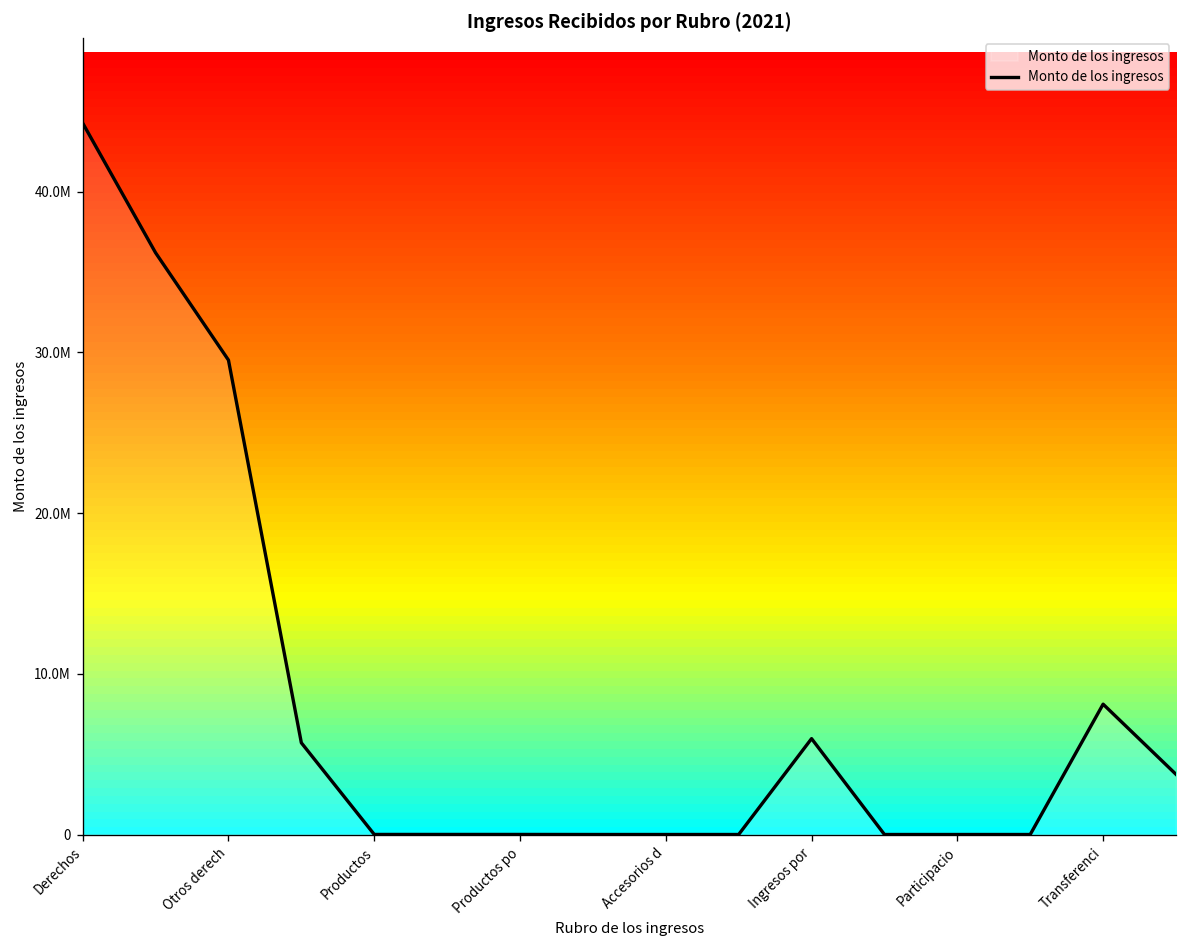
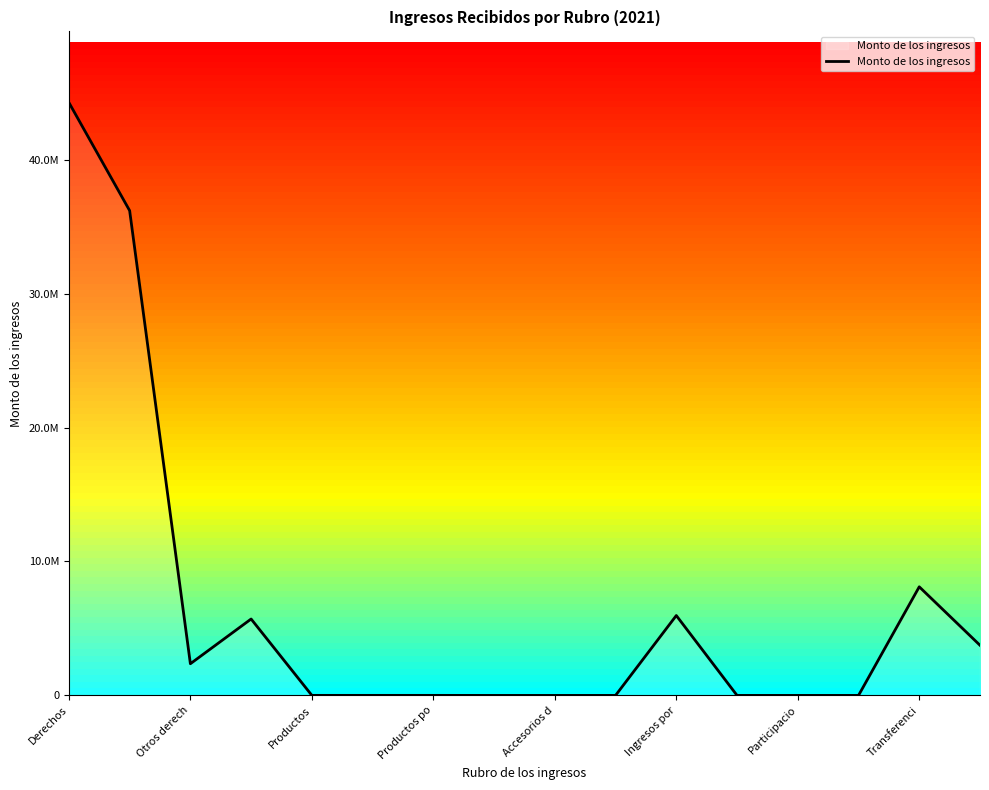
Otros derech: 29500000 -> 2400000
